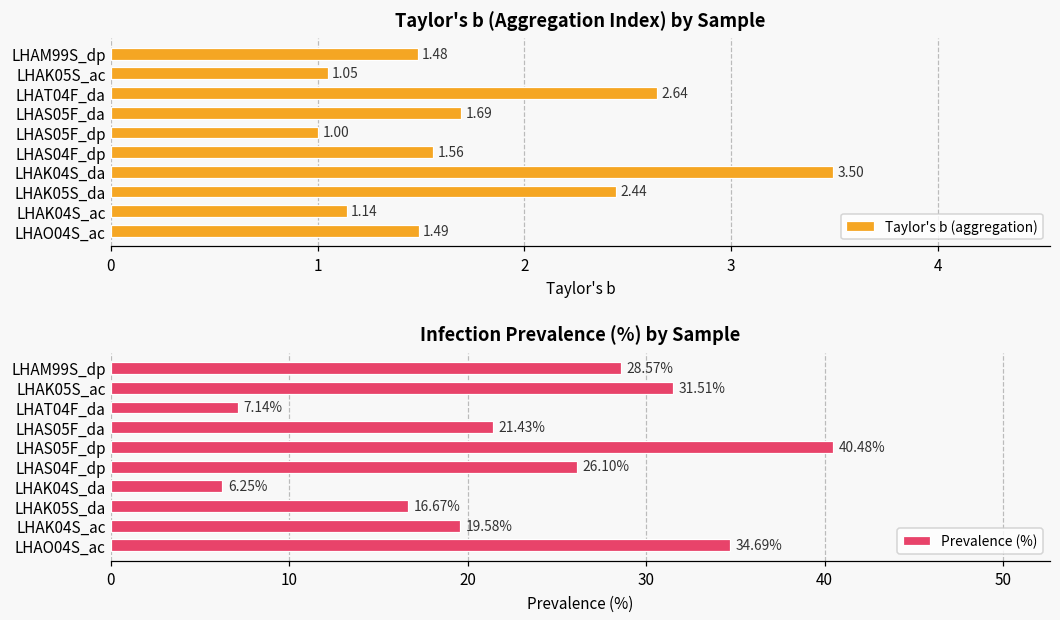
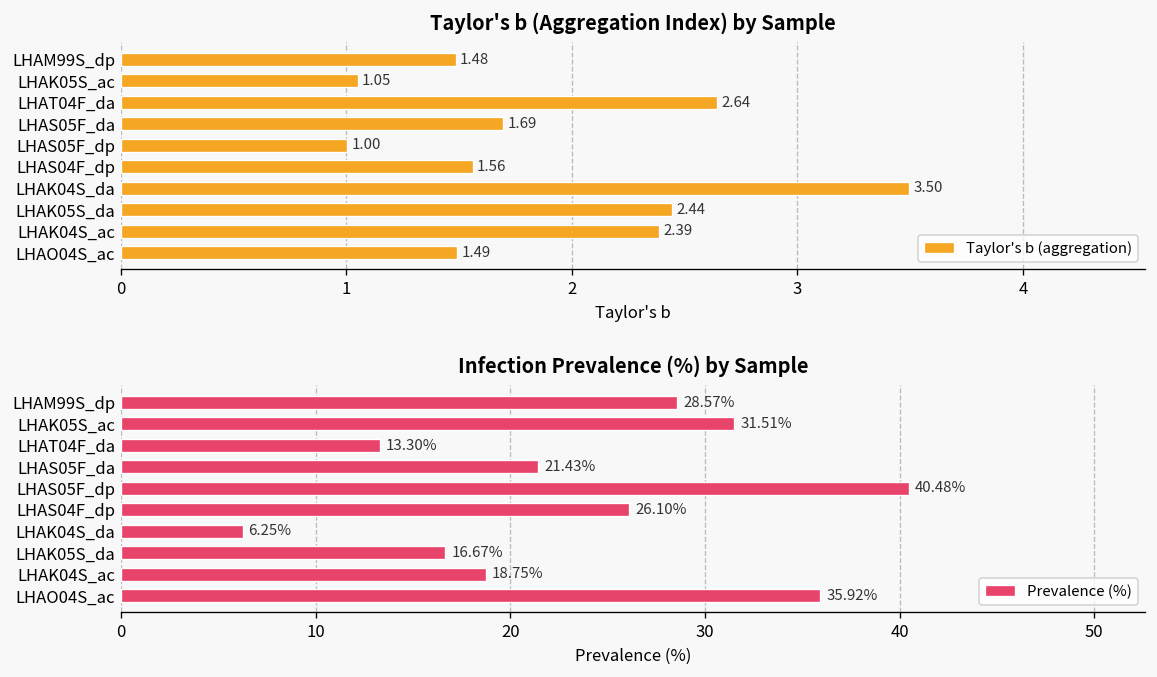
Taylor's b (Aggregation Index) by Sample, LHAK04S_ac: 1.14 -> 2.39
Infection Prevalence (%) by Sample, LHAT04F_da: 7.14% -> 13.30%
Infection Prevalence (%) by Sample, LHAK04S_ac: 19.58% -> 18.75%
Infection Prevalence (%) by Sample, LHAO04S_ac: 34.69% -> 35.92%
